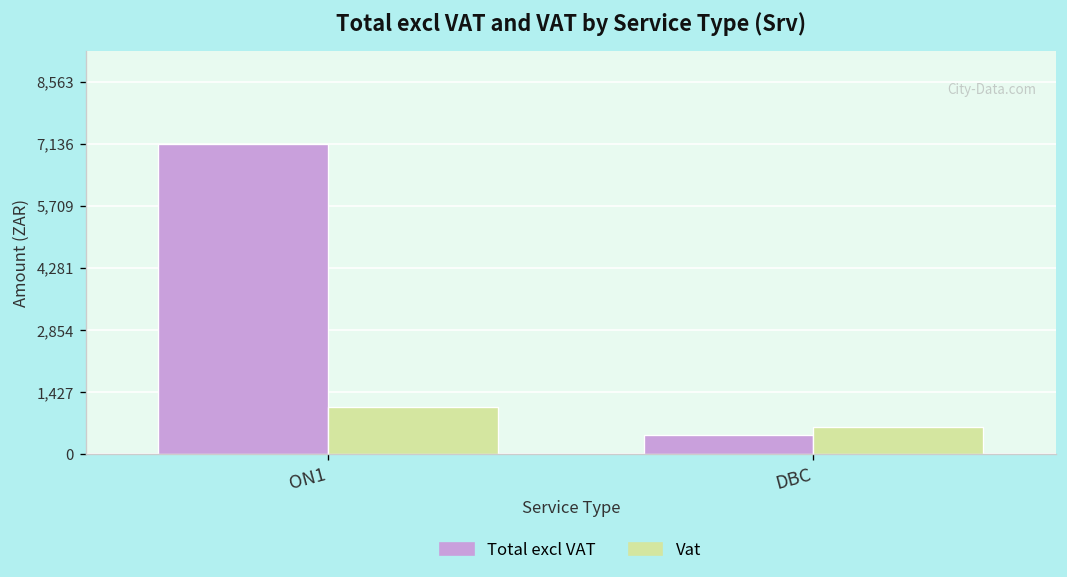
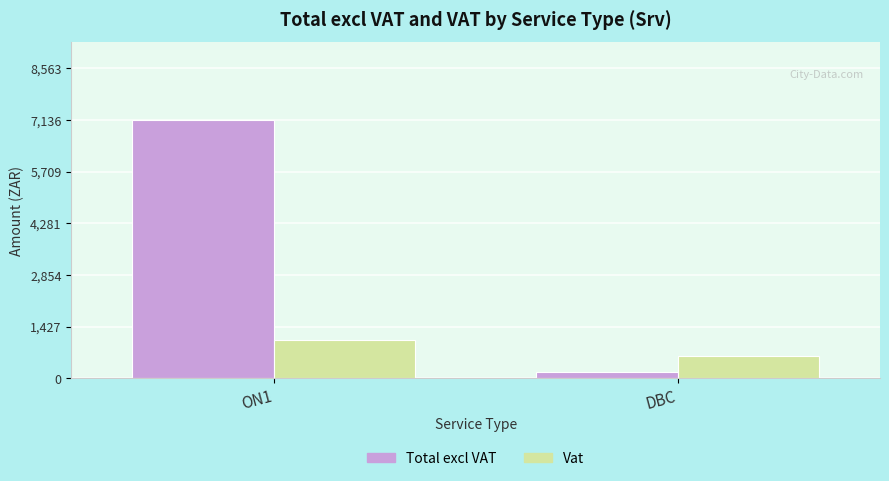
Total excl VAT, DBC: 400 -> 200
